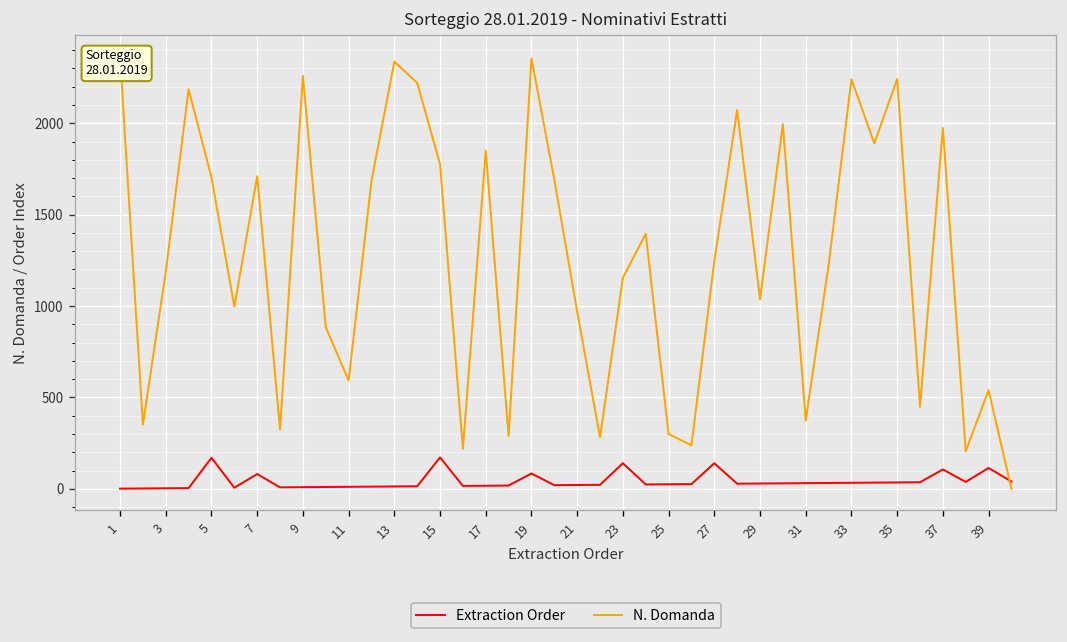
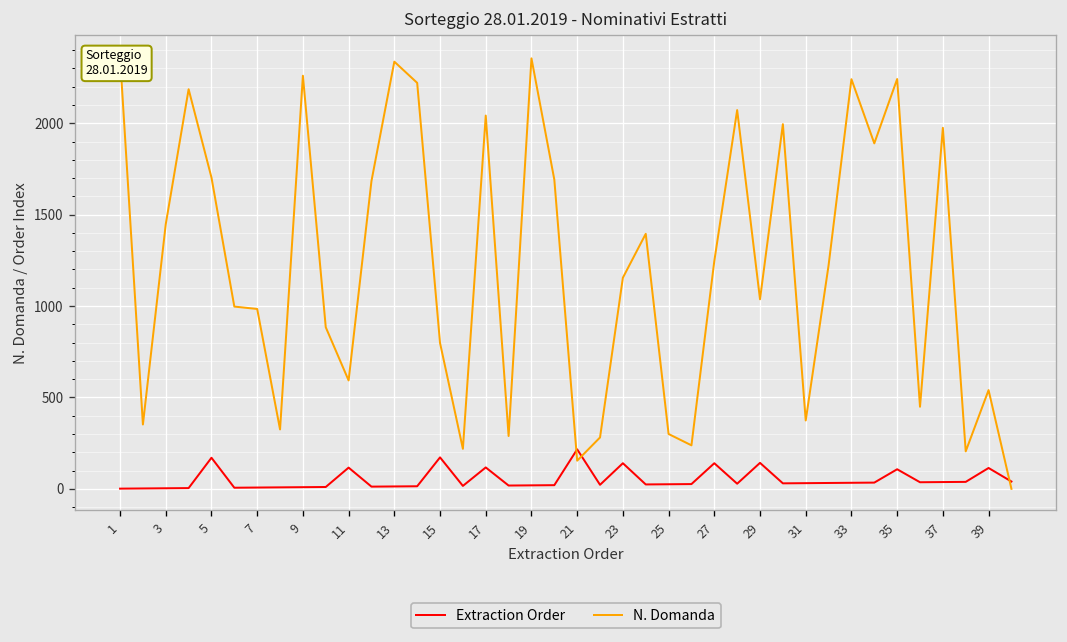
N. Domanda, 3: 1190 -> 1450
Extraction Order, 7: 80 -> 10
N. Domanda, 7: 1710 -> 980
Extraction Order, 11: 10 -> 120
N. Domanda, 15: 1780 -> 800
Extraction Order, 17: 20 -> 120
N. Domanda, 17: 1850 -> 2040
Extraction Order, 19: 80 -> 20
Extraction Order, 21: 20 -> 220
N. Domanda, 21: 970 -> 150
Extraction Order, 29: 30 -> 140
Extraction Order, 35: 40 -> 110
Extraction Order, 37: 110 -> 40
